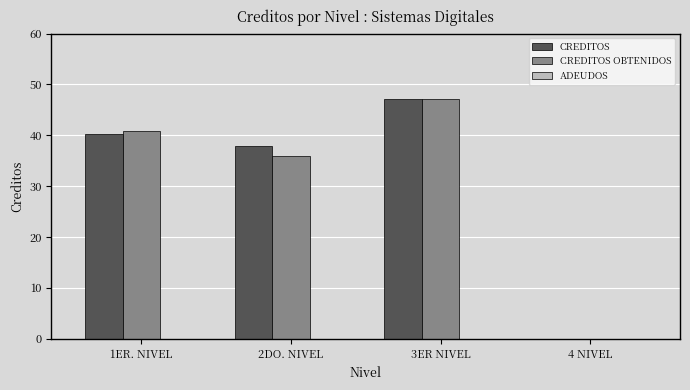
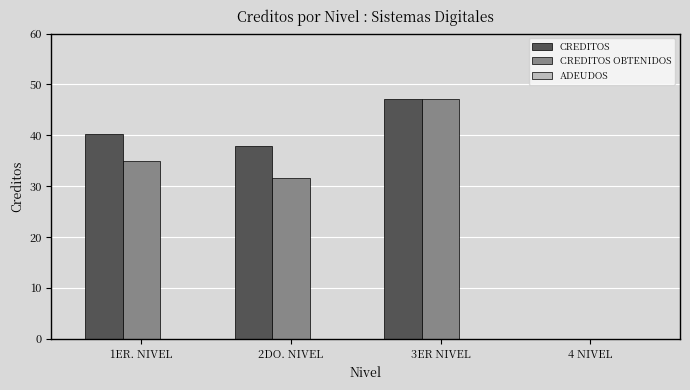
CREDITOS OBTENIDOS, 1ER. NIVEL: 41 -> 35
CREDITOS OBTENIDOS, 2DO. NIVEL: 36 -> 32
